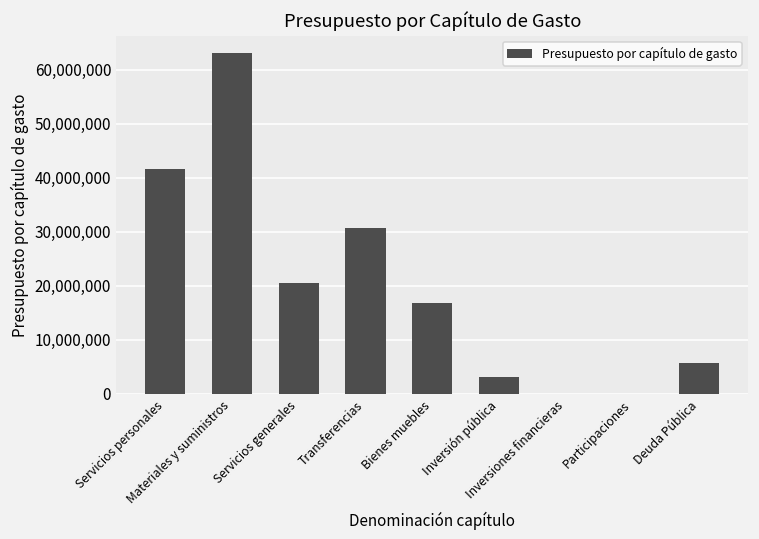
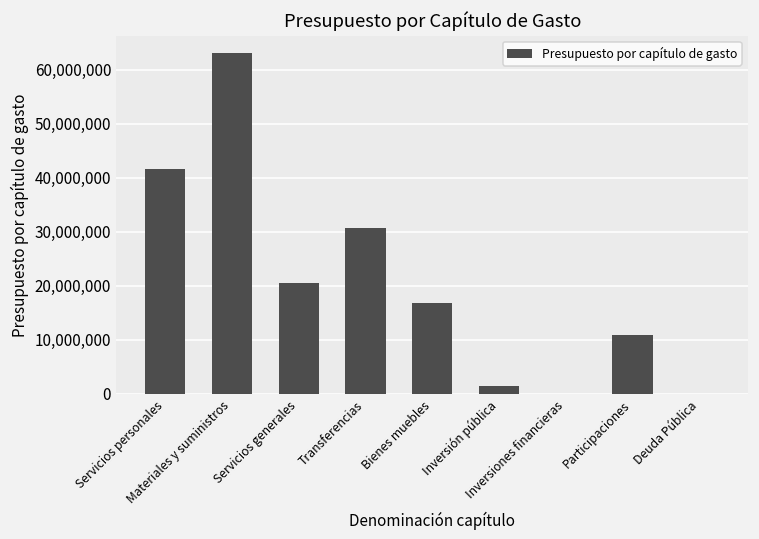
Inversión pública: 3,000,000 -> 1,000,000
Participaciones: 0 -> 11,000,000
Deuda Pública: 6,000,000 -> 0
